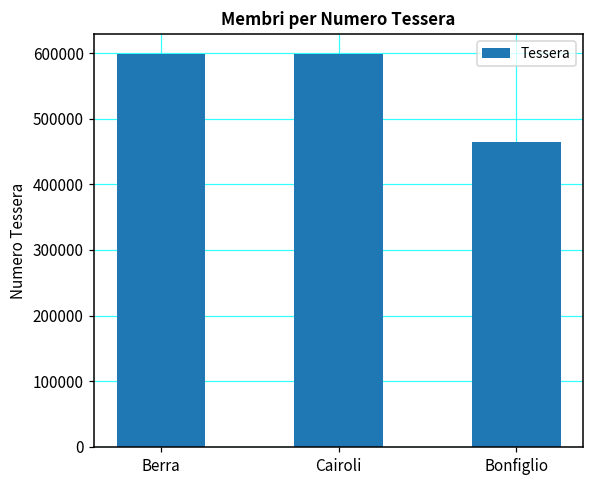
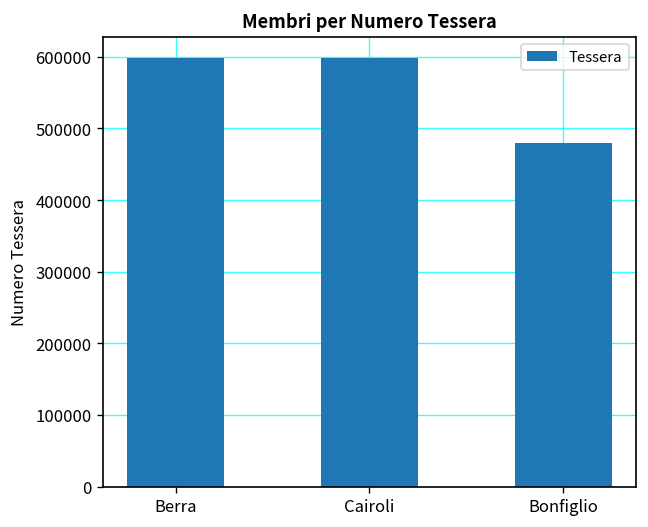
Bonfiglio: 460000 -> 480000
